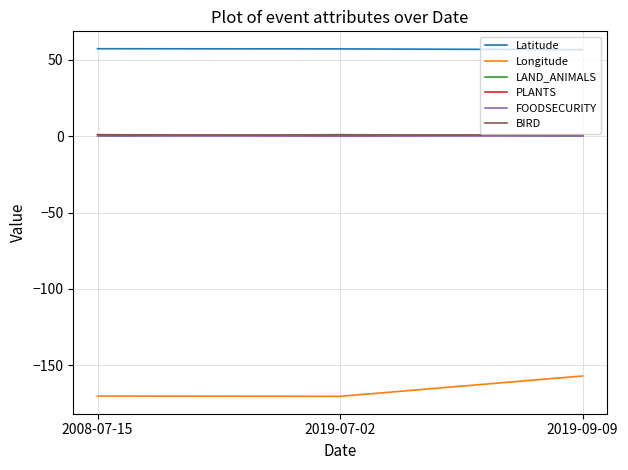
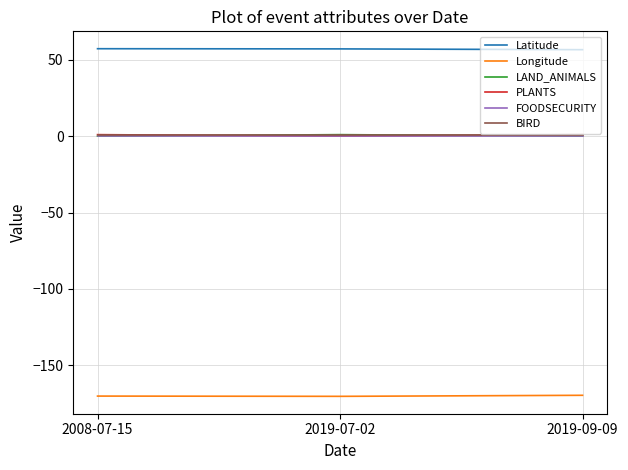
Longitude, 2019-09-09: -157 -> -170
